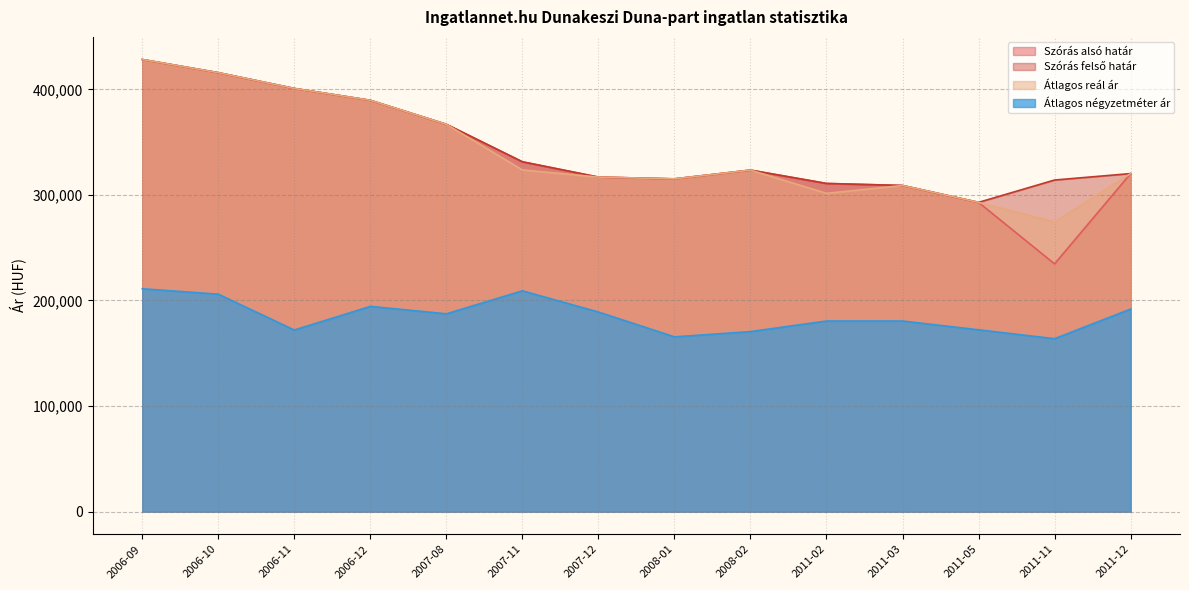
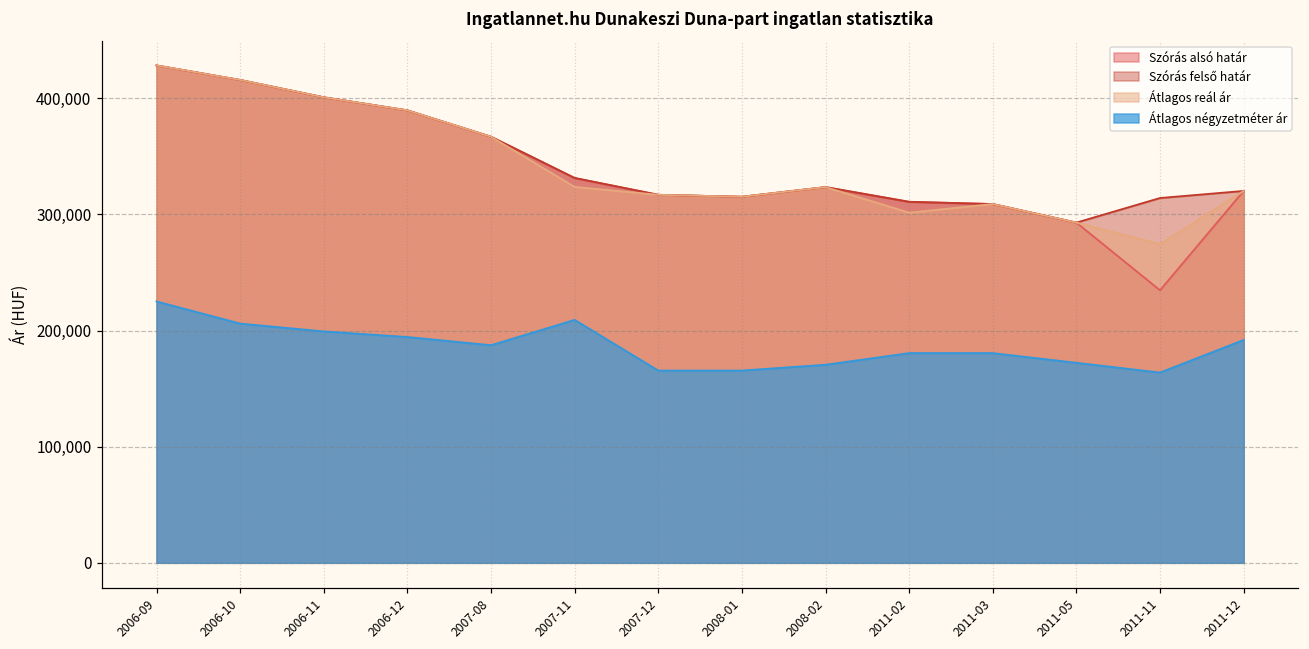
Átlagos négyzetméter ár, 2006-09: 211,000 -> 225,000
Átlagos négyzetméter ár, 2006-11: 172,000 -> 199,000
Átlagos négyzetméter ár, 2007-12: 189,000 -> 166,000
